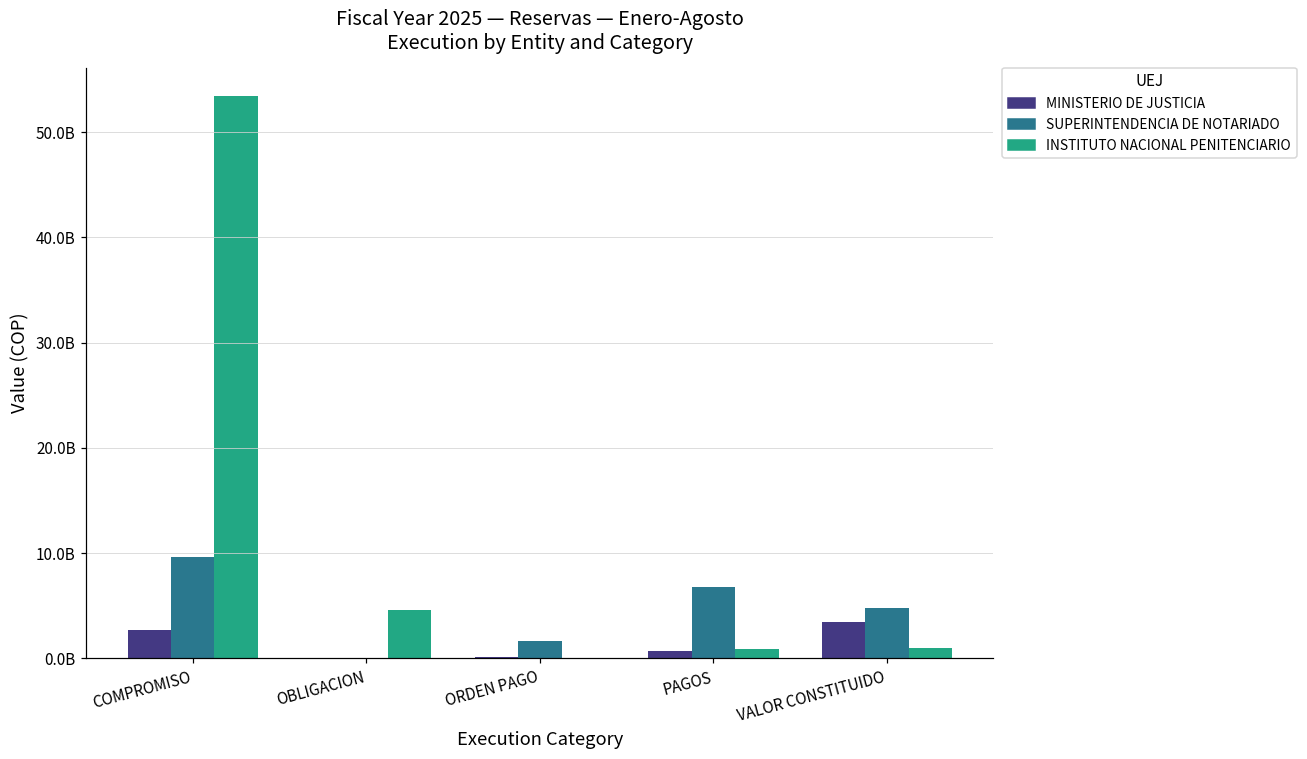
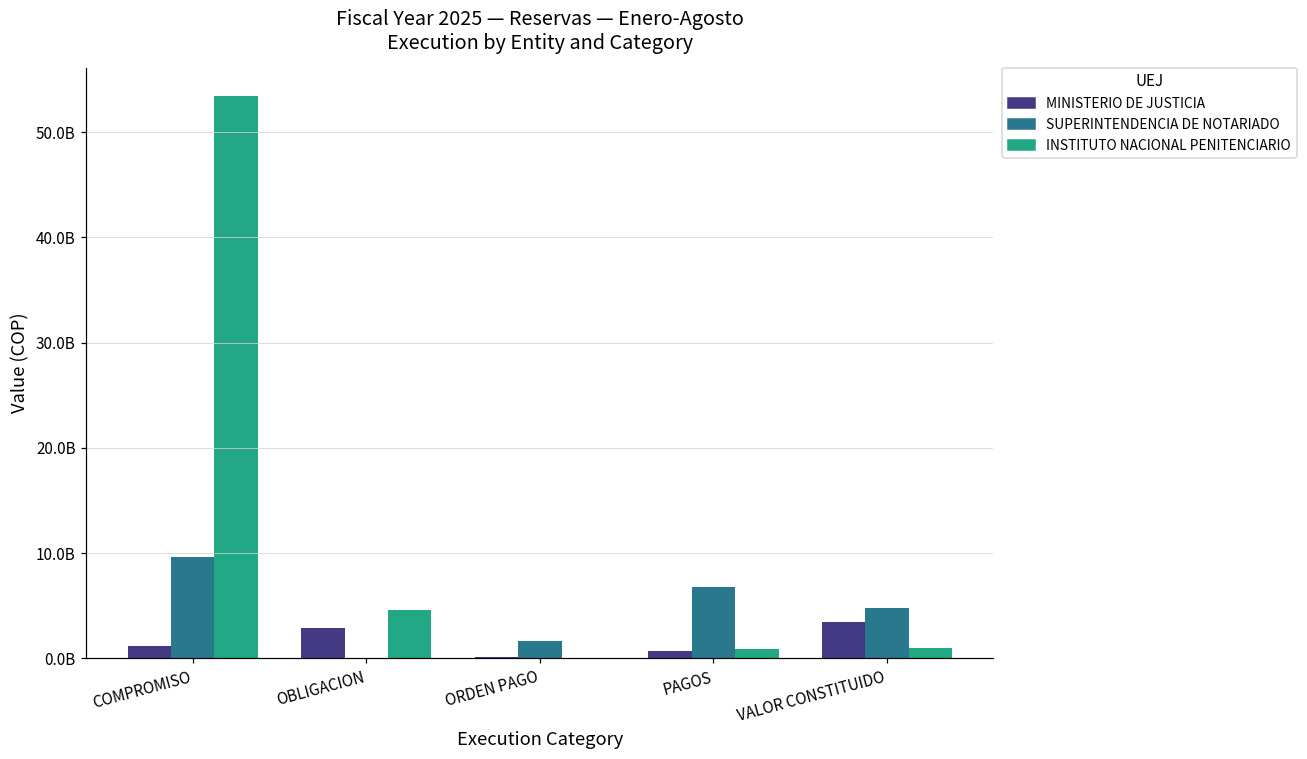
MINISTERIO DE JUSTICIA, COMPROMISO: 3000000000 -> 1000000000
MINISTERIO DE JUSTICIA, OBLIGACION: 0 -> 3000000000
